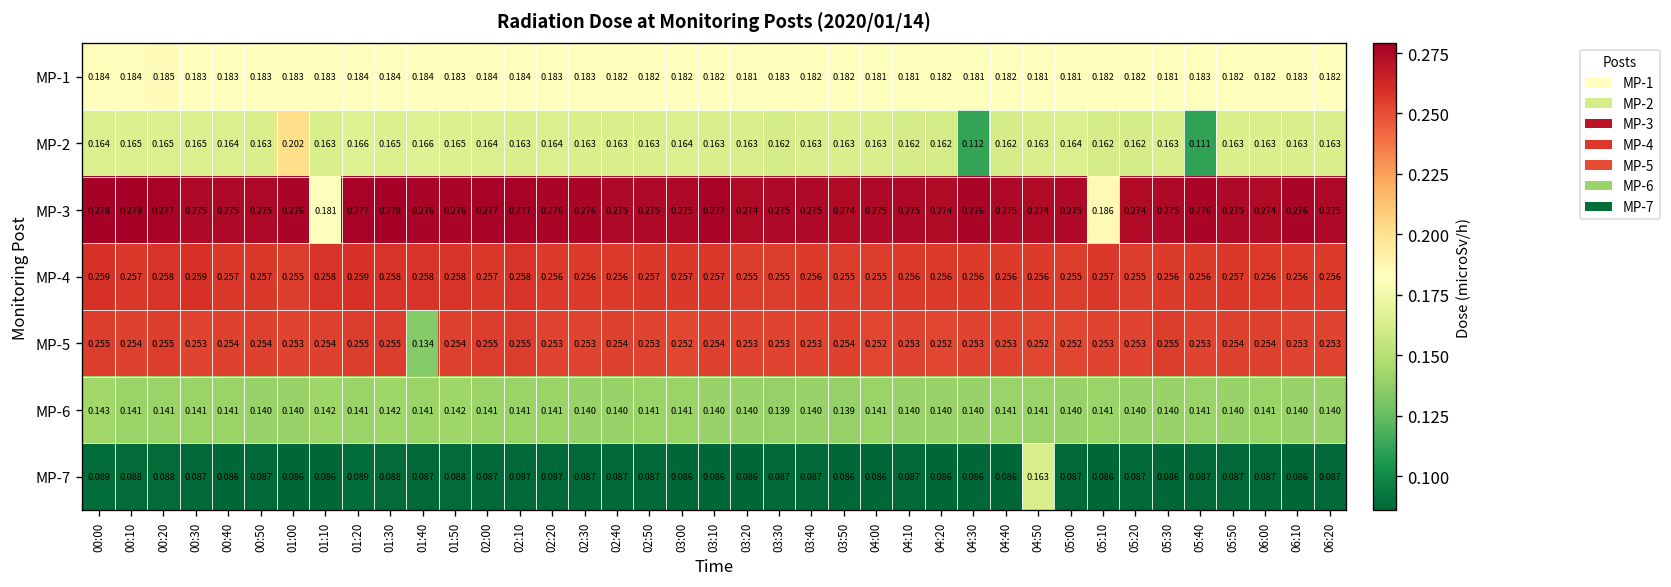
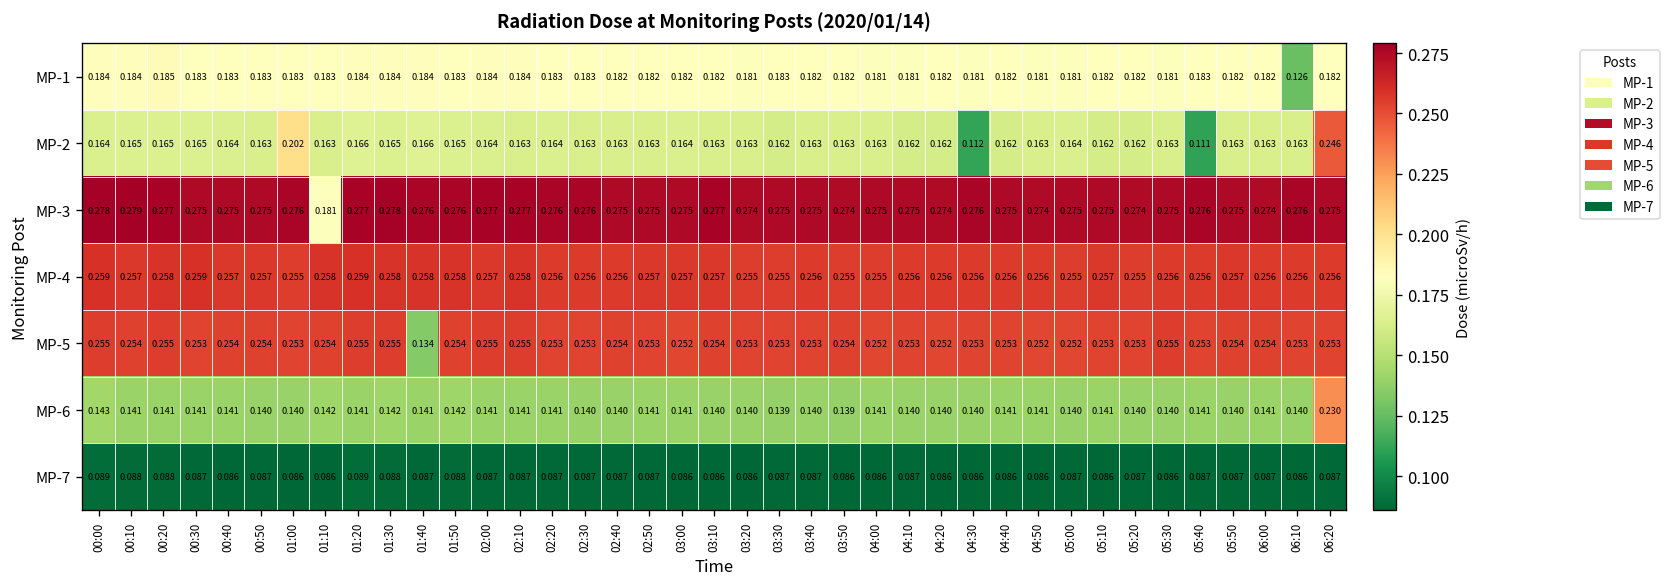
MP-1, 06:10: 0.183 -> 0.126
MP-2, 06:20: 0.163 -> 0.246
MP-3, 05:10: 0.186 -> 0.275
MP-6, 06:20: 0.140 -> 0.230
MP-7, 04:50: 0.163 -> 0.086
